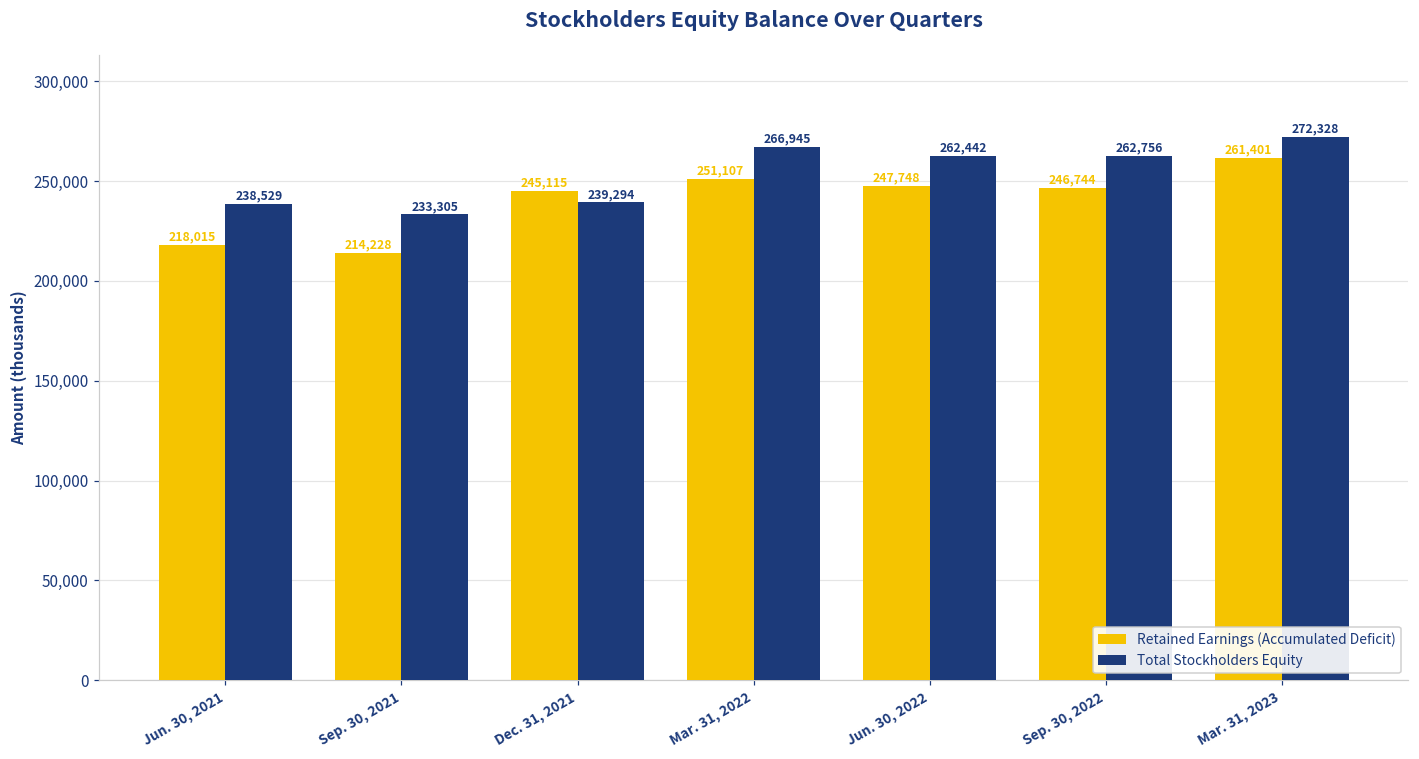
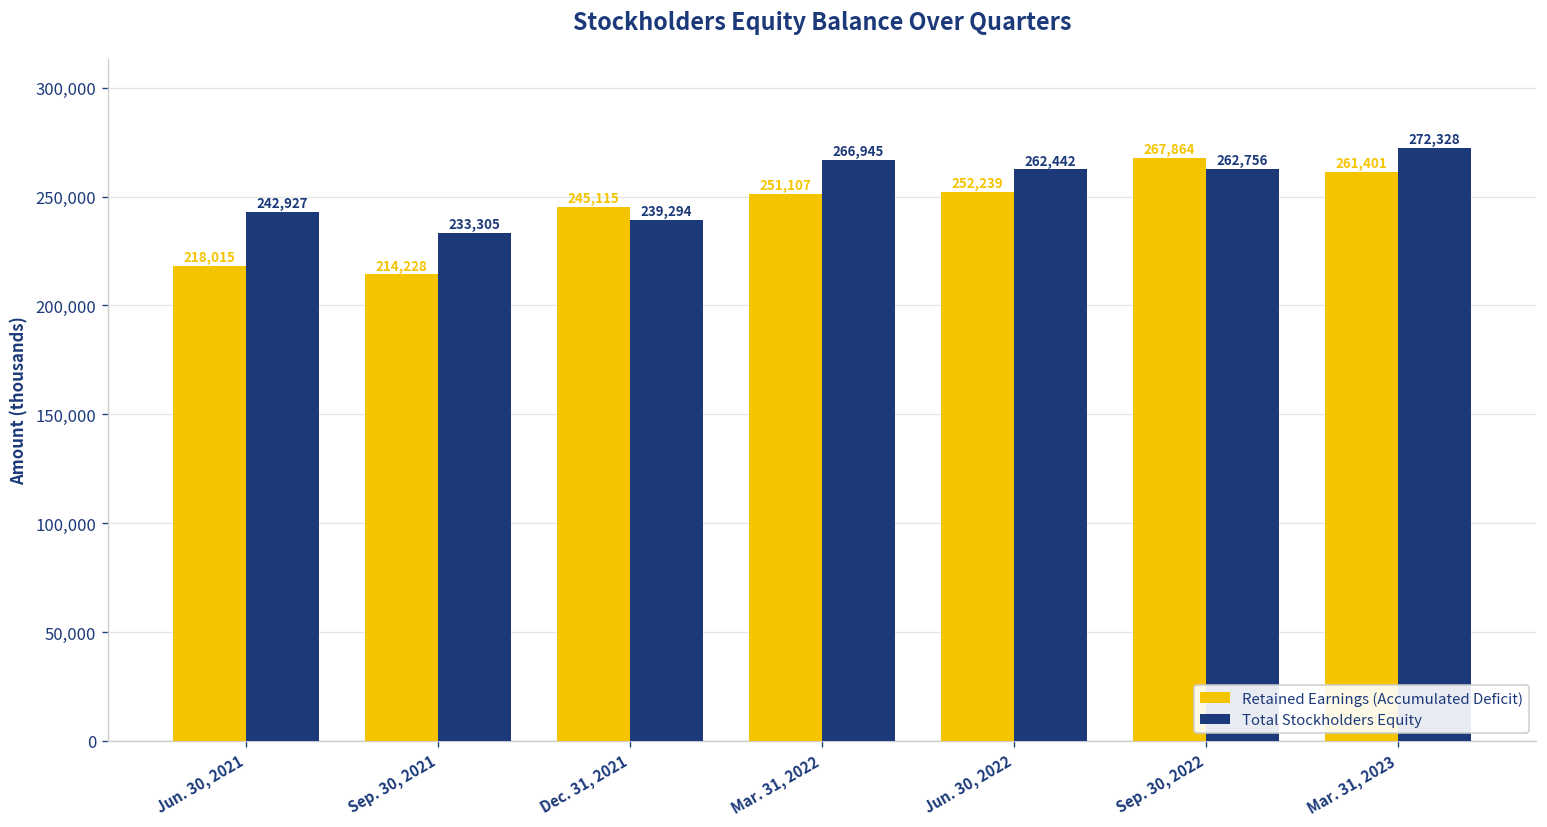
Total Stockholders Equity, Jun. 30, 2021: 238,529 -> 242,927
Retained Earnings (Accumulated Deficit), Jun. 30, 2022: 247,748 -> 252,239
Retained Earnings (Accumulated Deficit), Sep. 30, 2022: 246,744 -> 267,864
